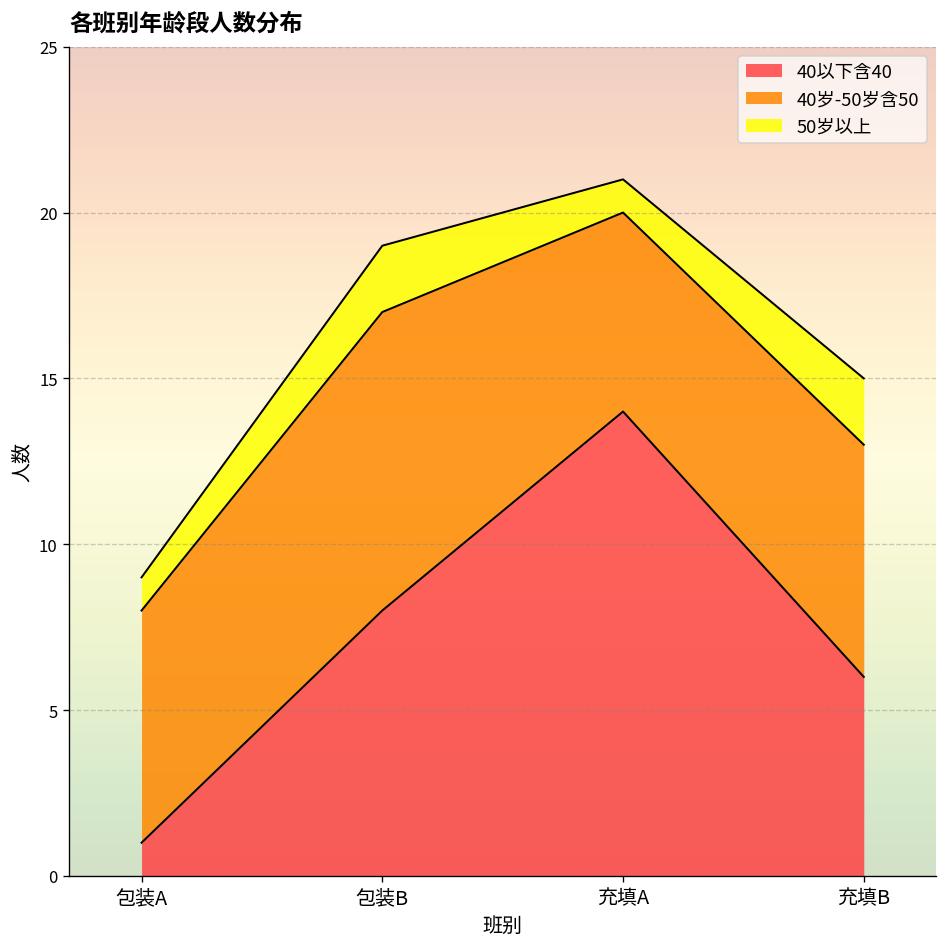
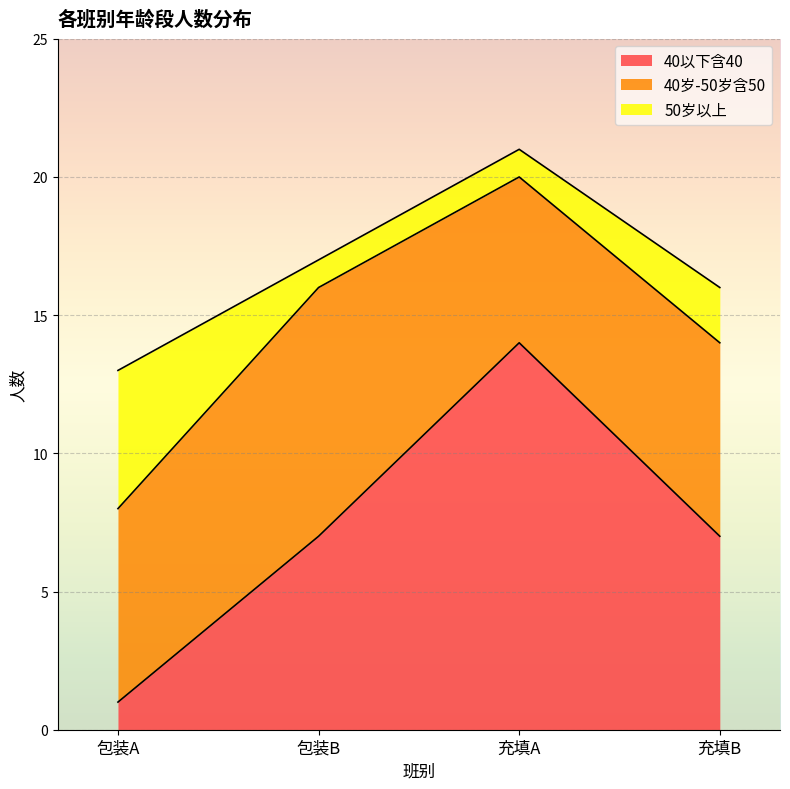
50岁以上, 包装A: 1 -> 5
40以下含40, 包装B: 8 -> 7
50岁以上, 包装B: 2 -> 1
40以下含40, 充填B: 6 -> 7
